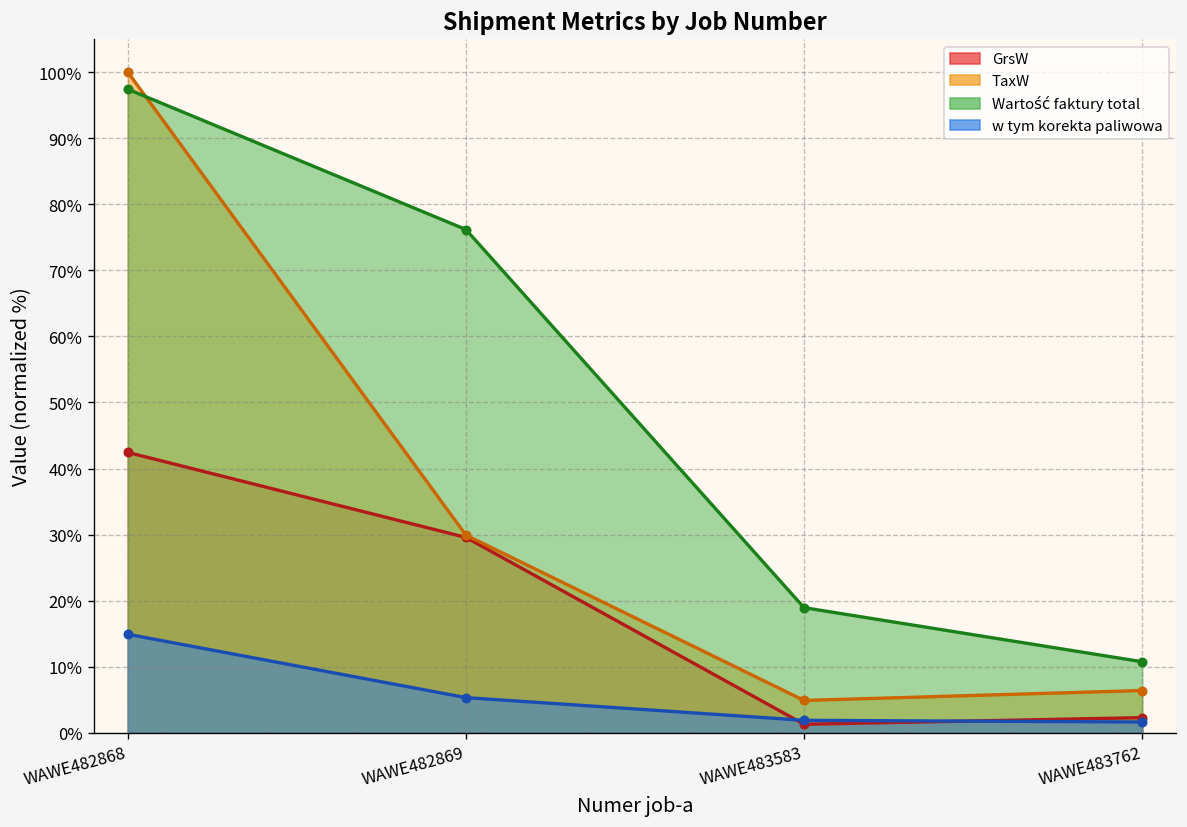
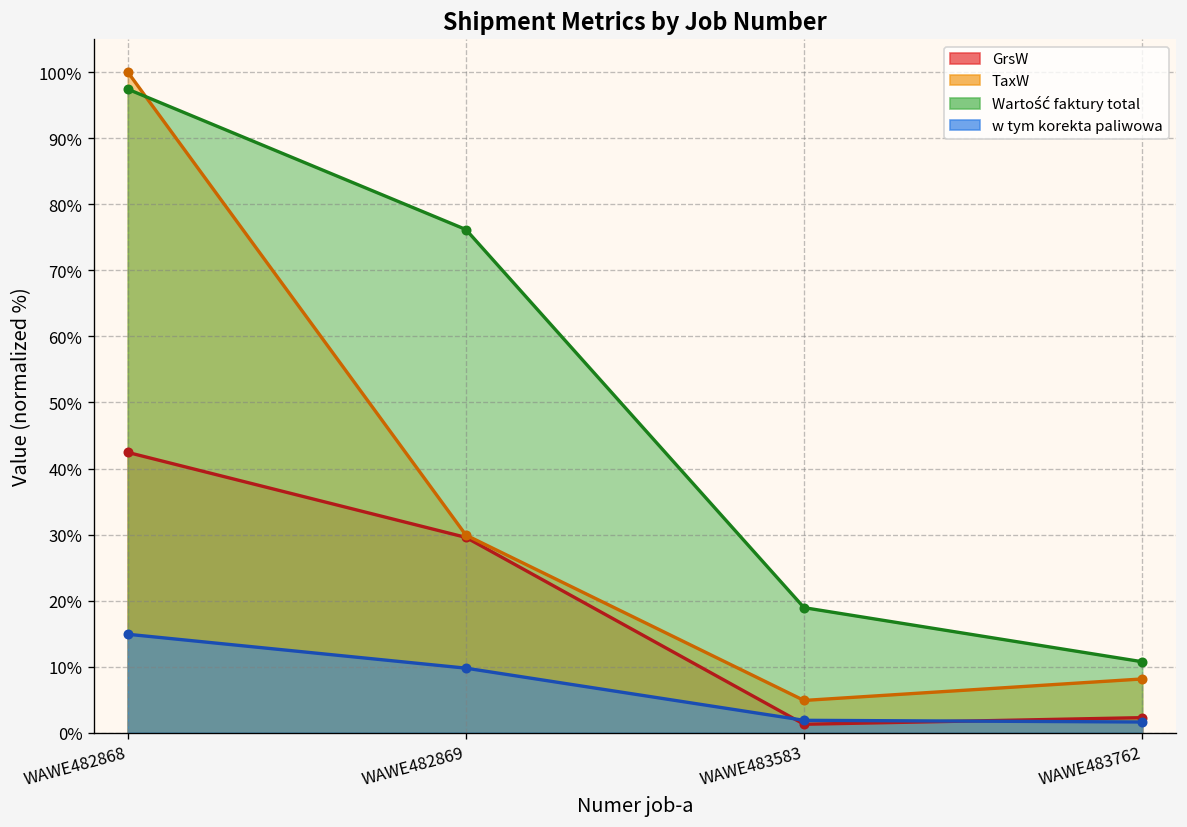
w tym korekta paliwowa, WAWE482869: 5% -> 10%
TaxW, WAWE483762: 6% -> 8%
